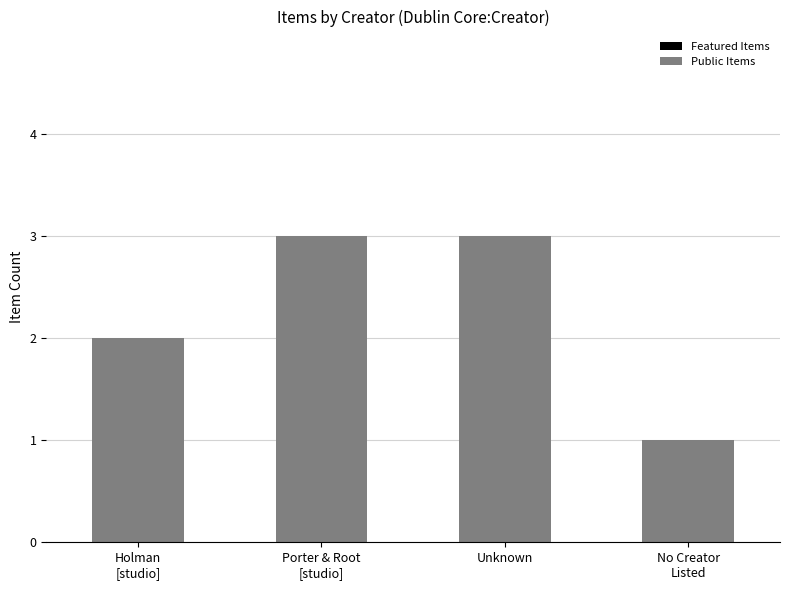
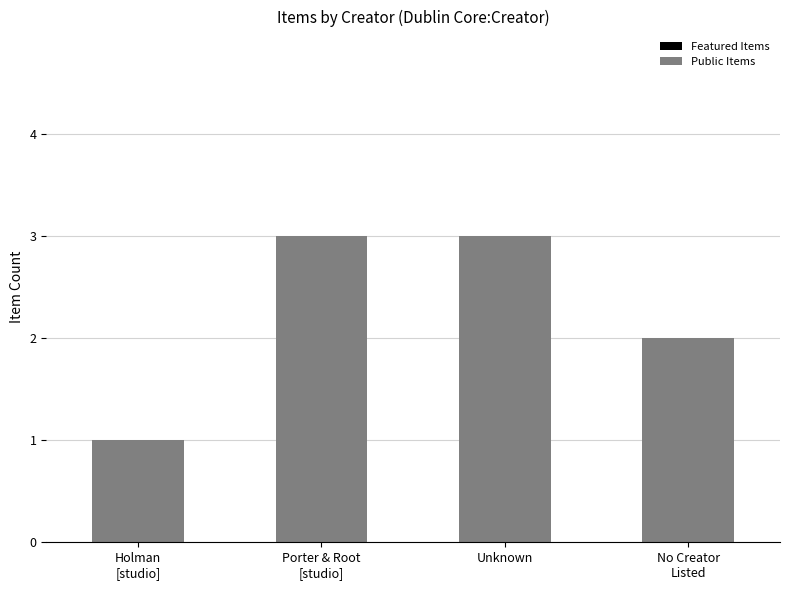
Public Items, Holman [studio]: 2 -> 1
Public Items, No Creator Listed: 1 -> 2
